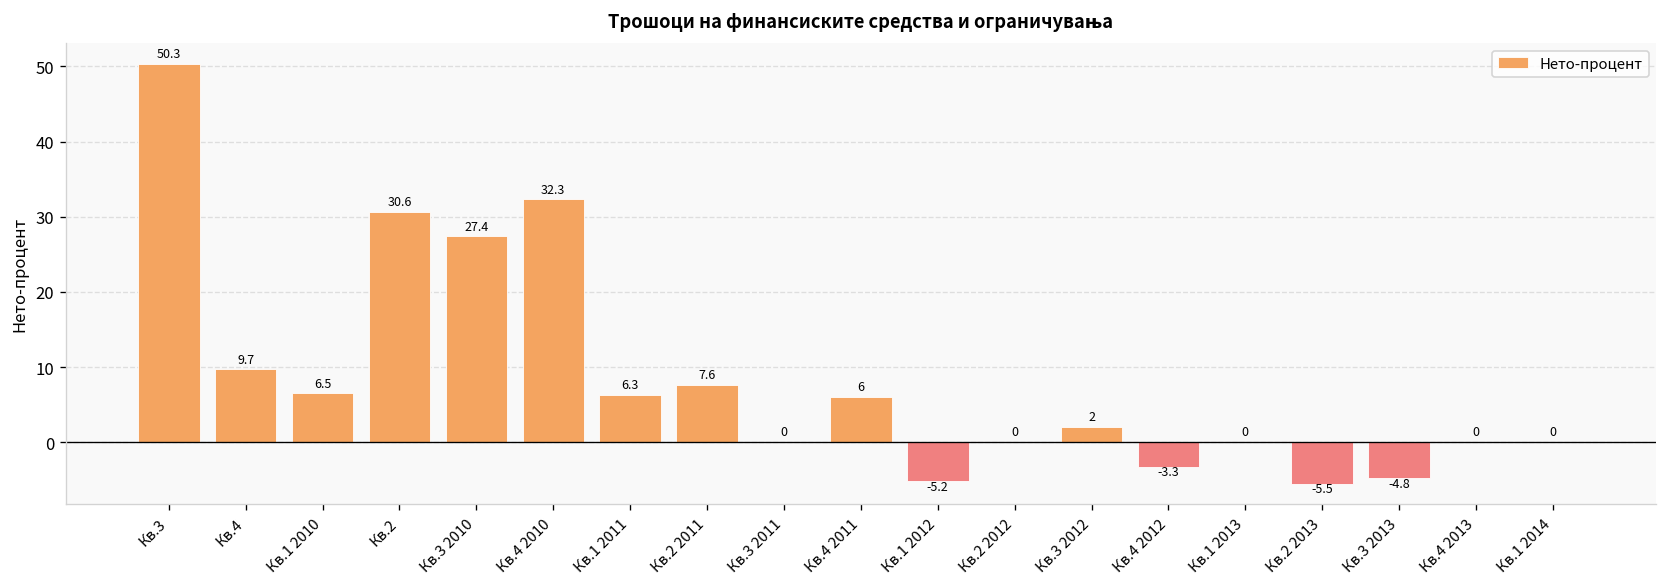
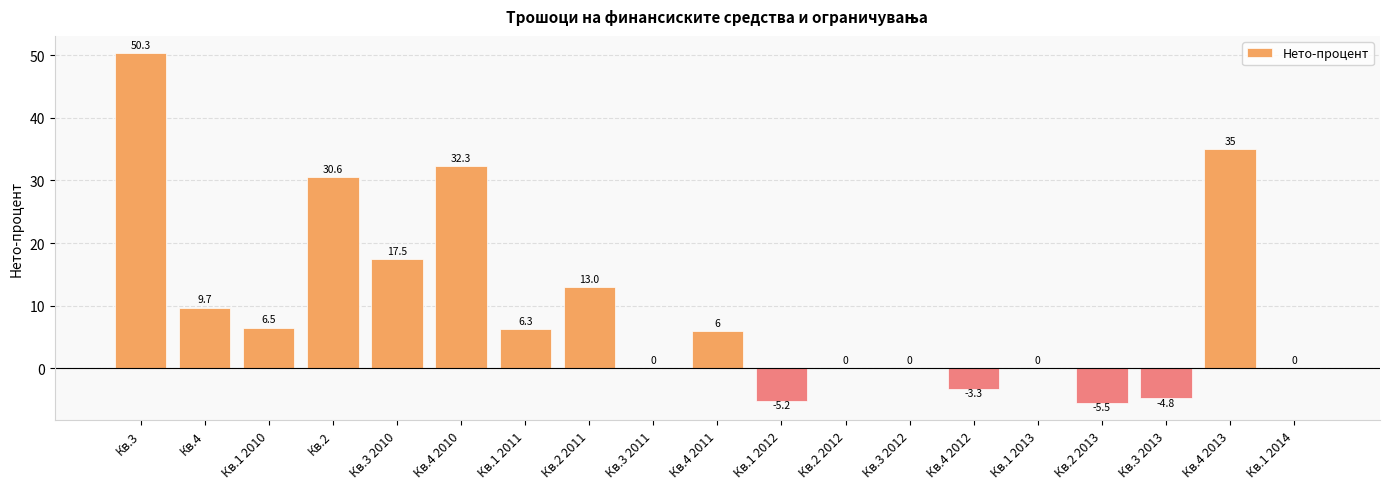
Кв.3 2010: 27.4 -> 17.5
Кв.2 2011: 7.6 -> 13.0
Кв.3 2012: 2 -> 0
Кв.4 2013: 0 -> 35
